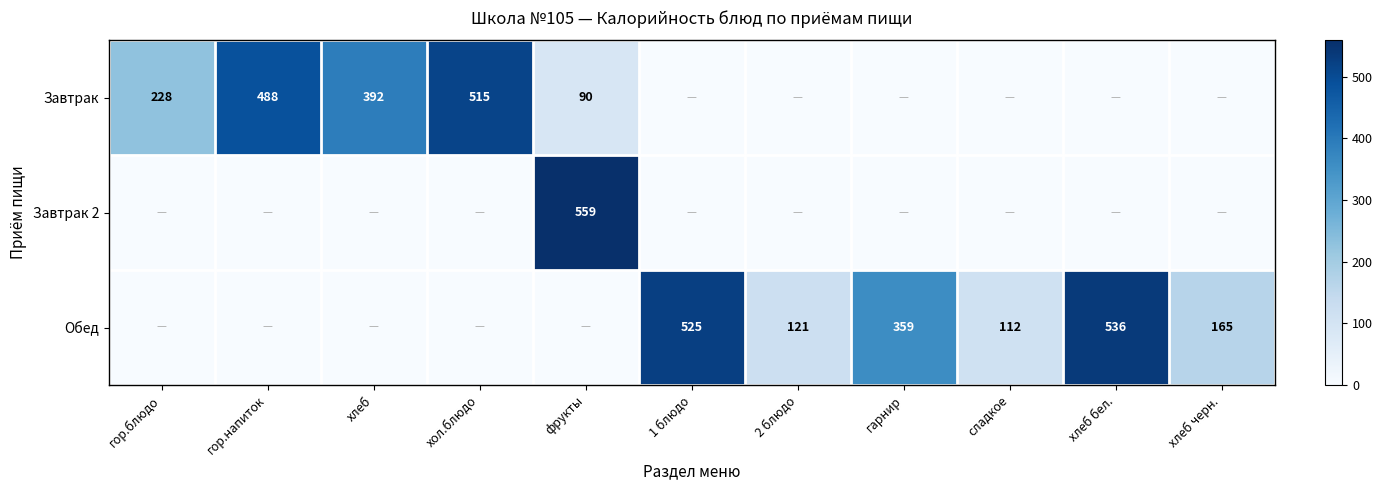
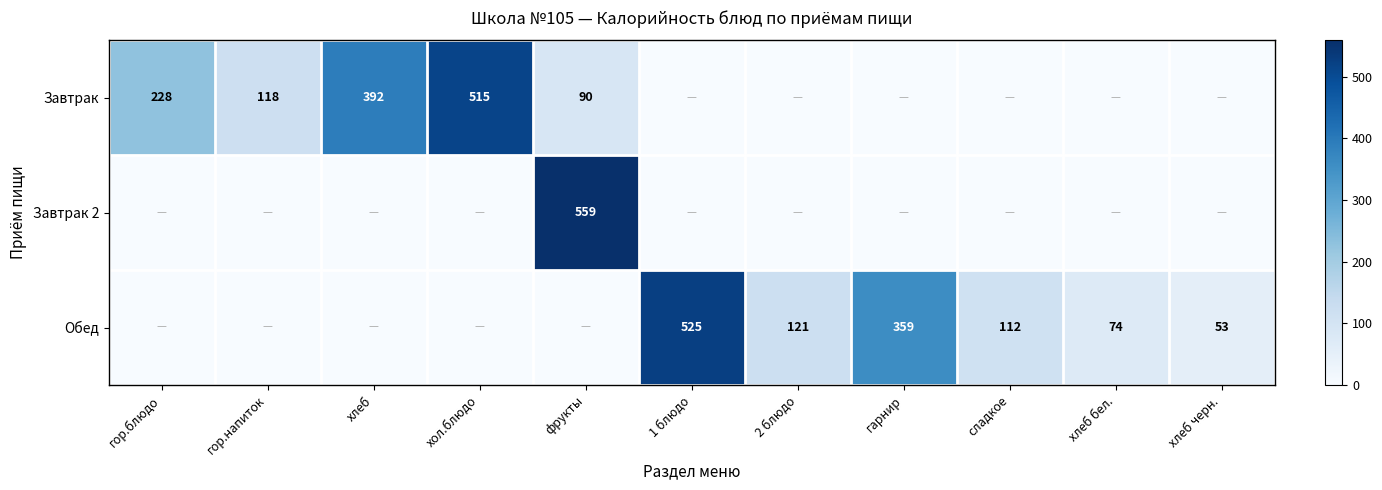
Завтрак, гор.напиток: 488 -> 118
Обед, хлеб бел.: 536 -> 74
Обед, хлеб черн.: 165 -> 53
